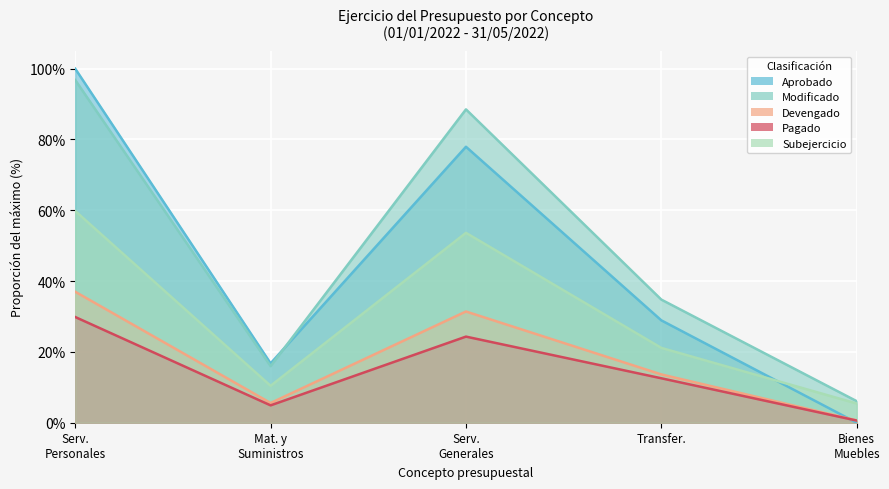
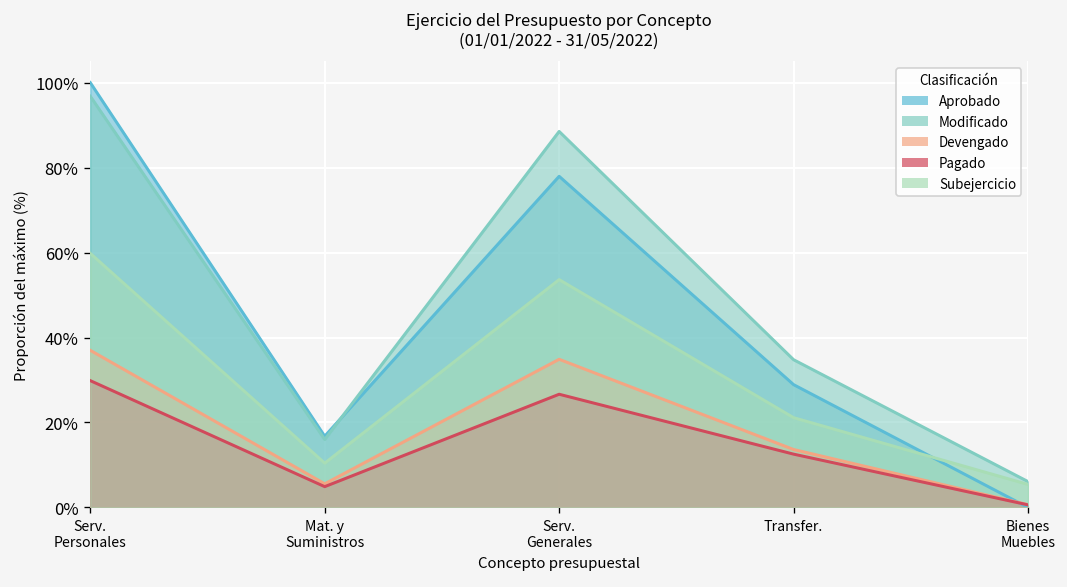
Devengado, Serv. Generales: 31% -> 35%
Pagado, Serv. Generales: 24% -> 27%
